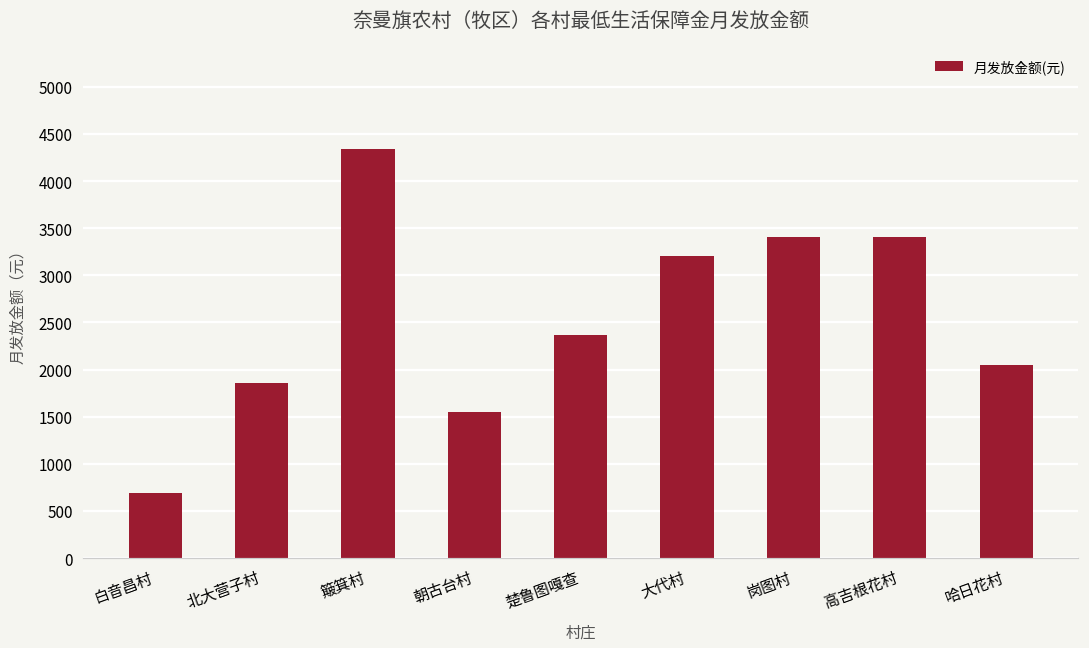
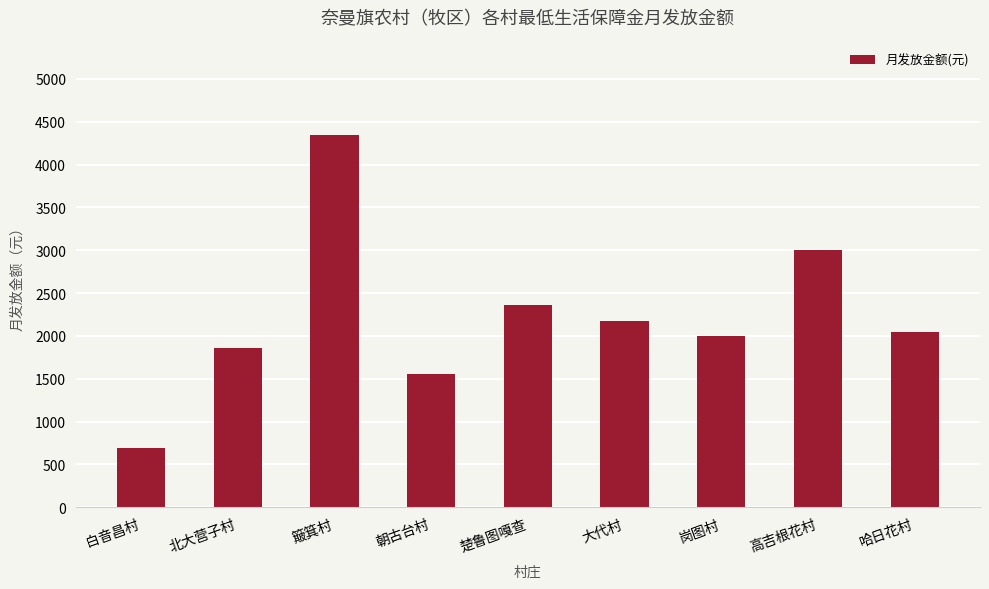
大代村: 3200 -> 2200
岗图村: 3400 -> 2000
高吉根花村: 3400 -> 3000
